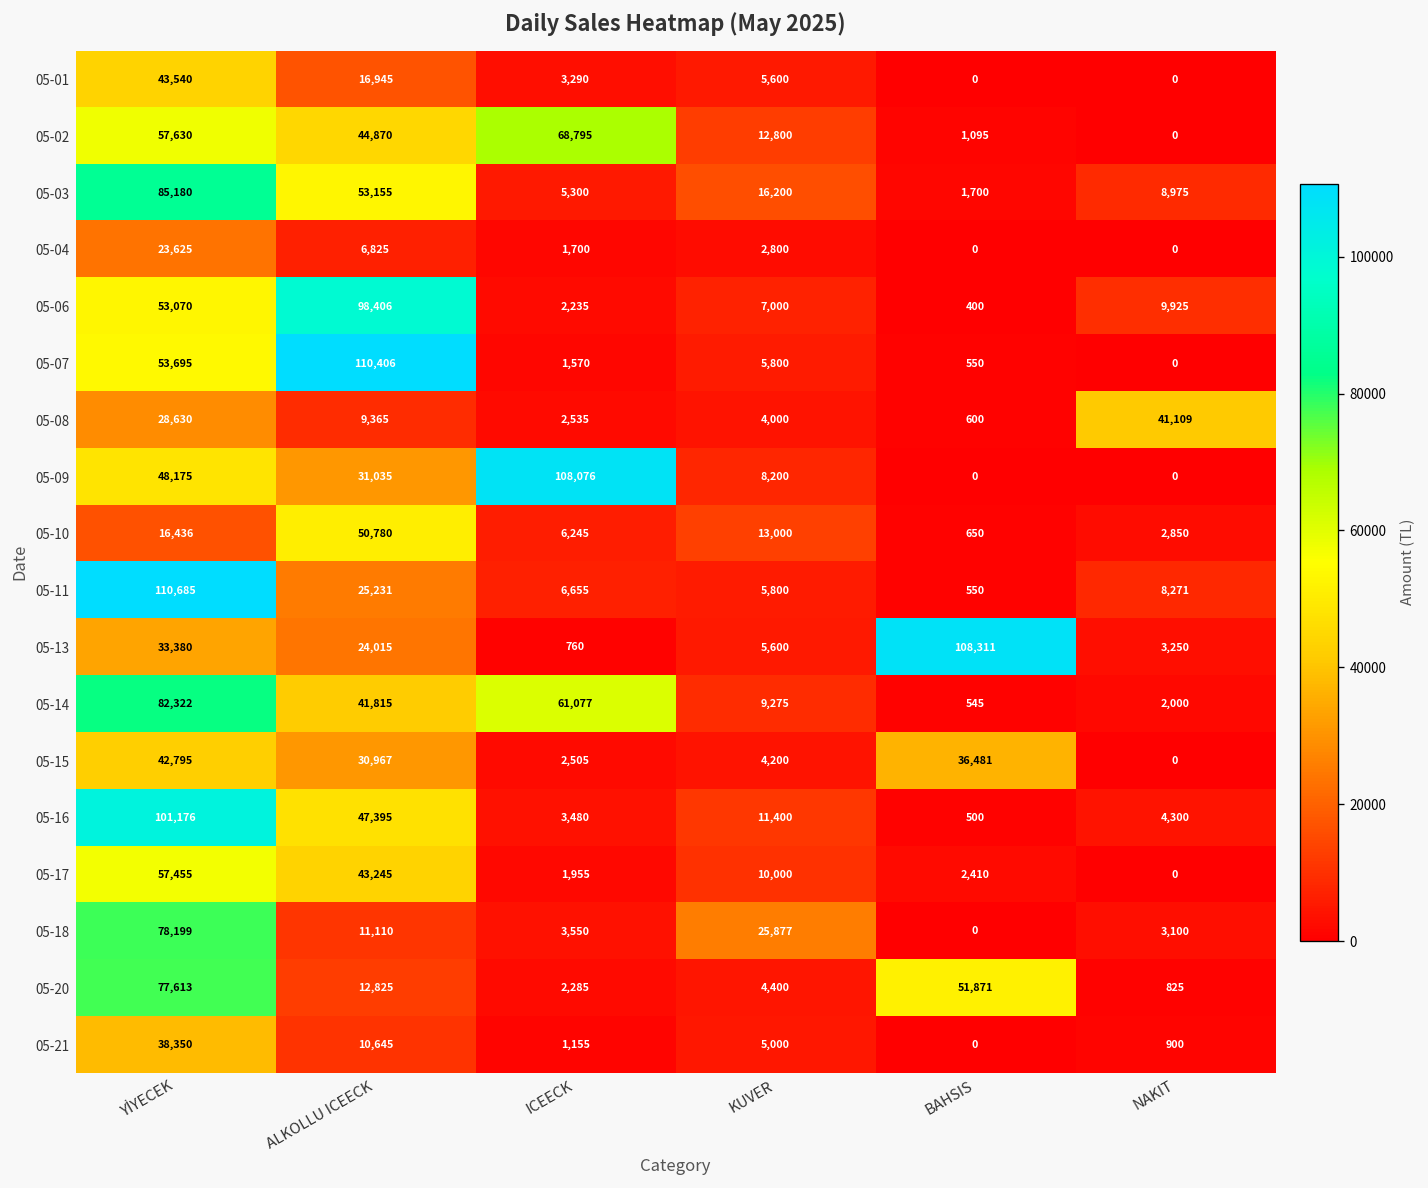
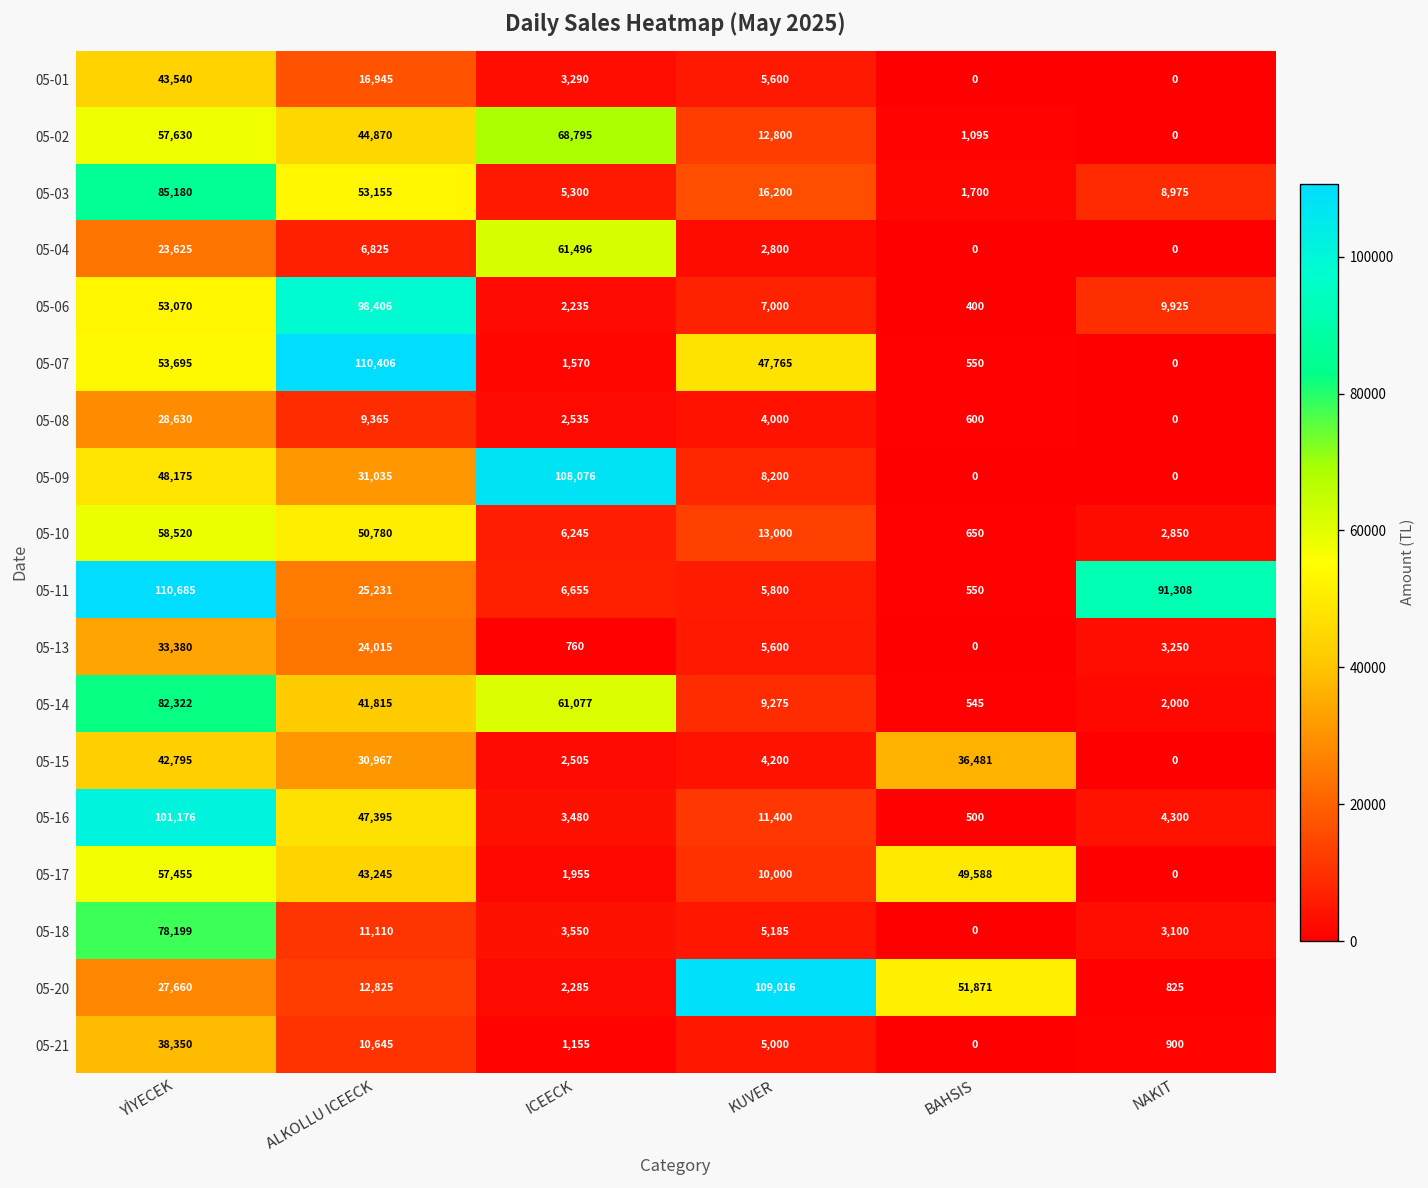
05-04, ICEECK: 1,700 -> 61,496
05-07, KUVER: 5,800 -> 47,765
05-08, NAKIT: 41,109 -> 0
05-10, YİYECEK: 16,436 -> 58,520
05-11, NAKIT: 8,271 -> 91,308
05-13, BAHSIS: 108,311 -> 0
05-17, BAHSIS: 2,410 -> 49,588
05-18, KUVER: 25,877 -> 5,185
05-20, YİYECEK: 77,613 -> 27,660
05-20, KUVER: 4,400 -> 109,016
